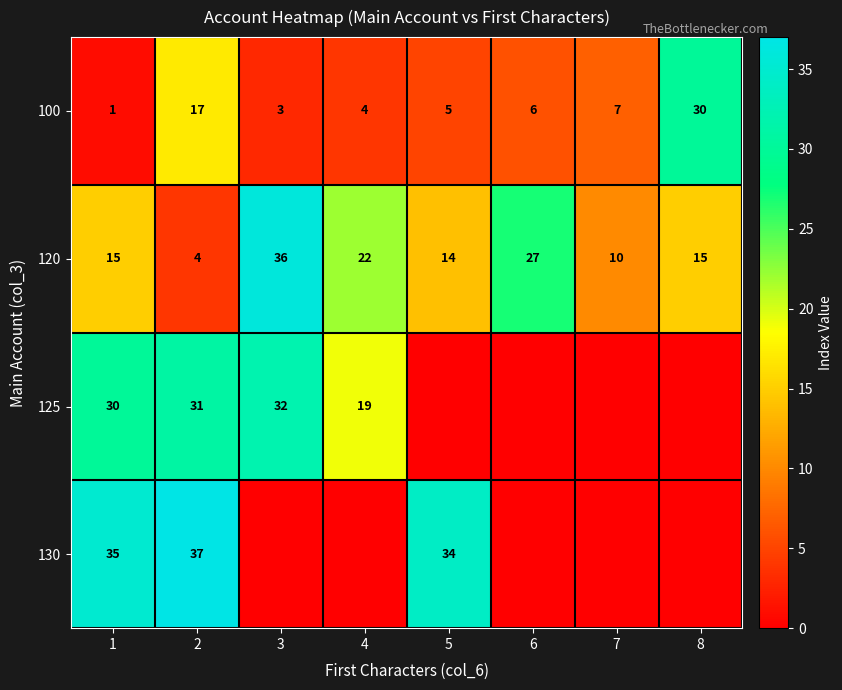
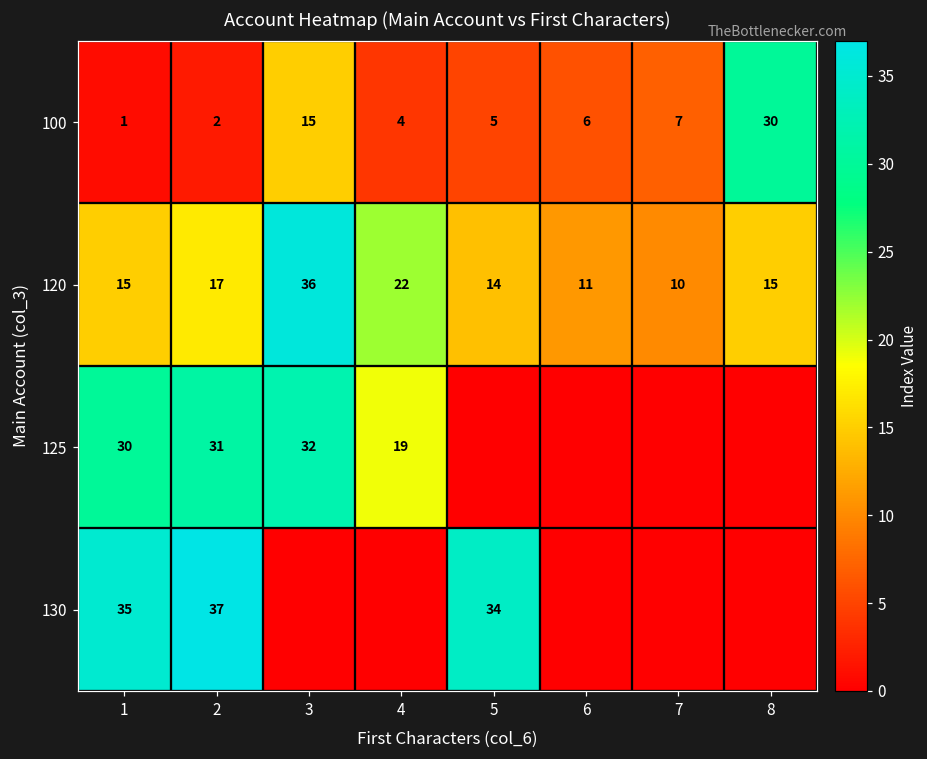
100, 2: 17 -> 2
100, 3: 3 -> 15
120, 2: 4 -> 17
120, 6: 27 -> 11
